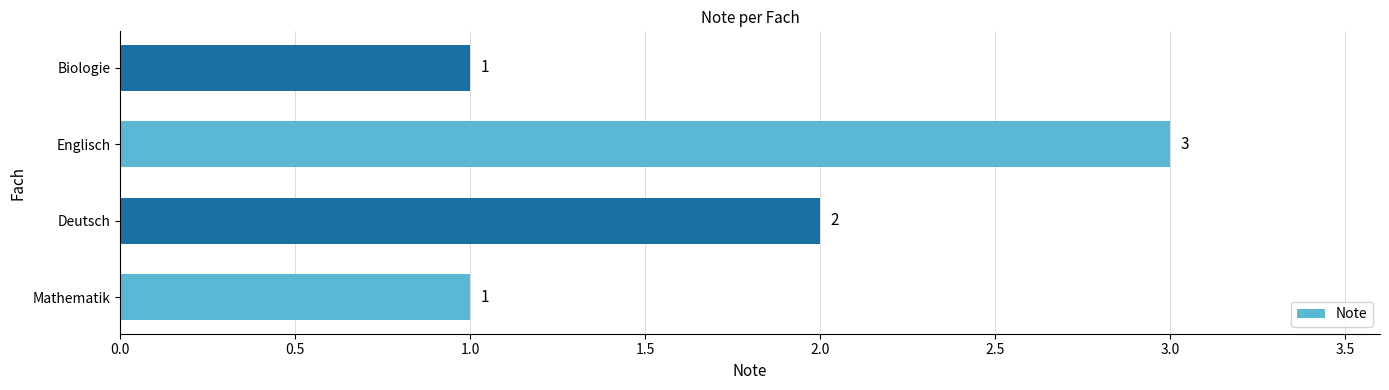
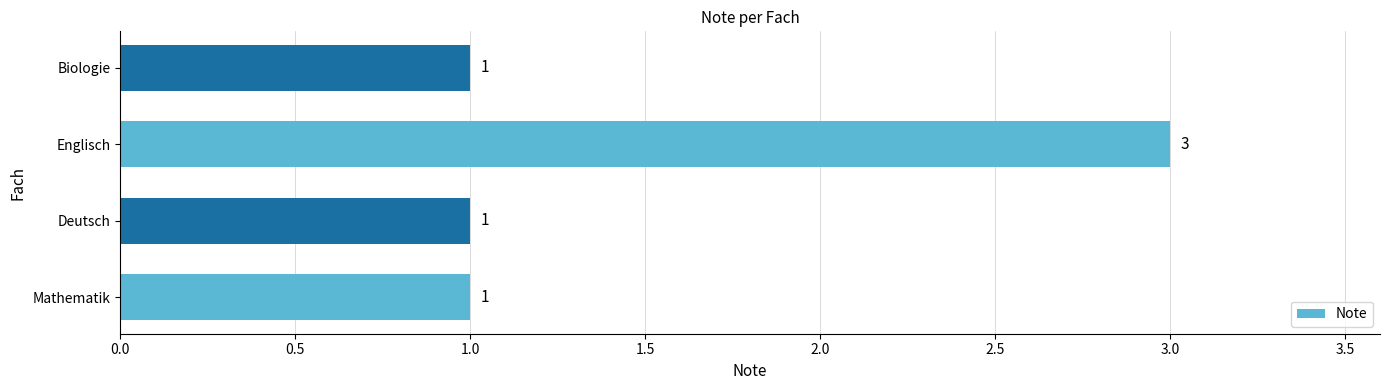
Deutsch: 2 -> 1
